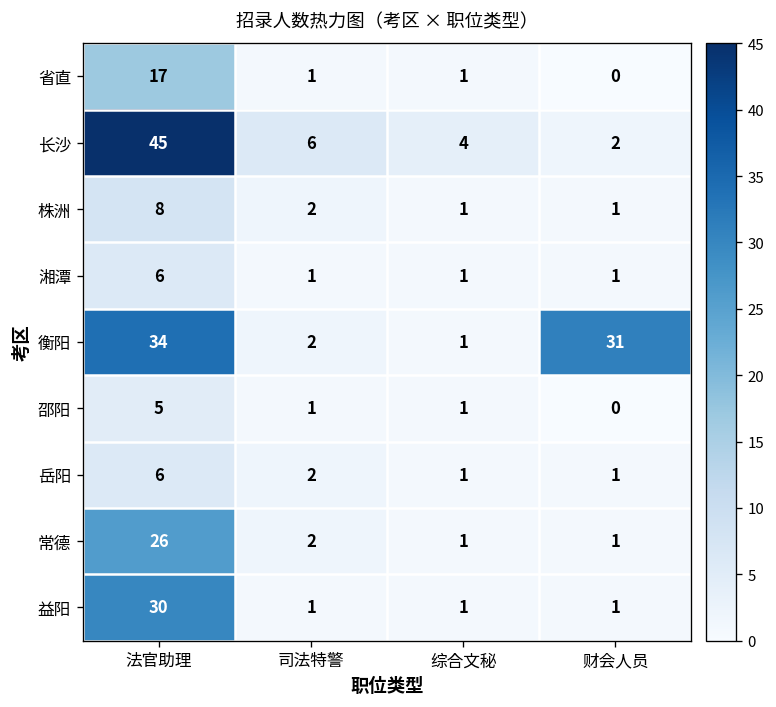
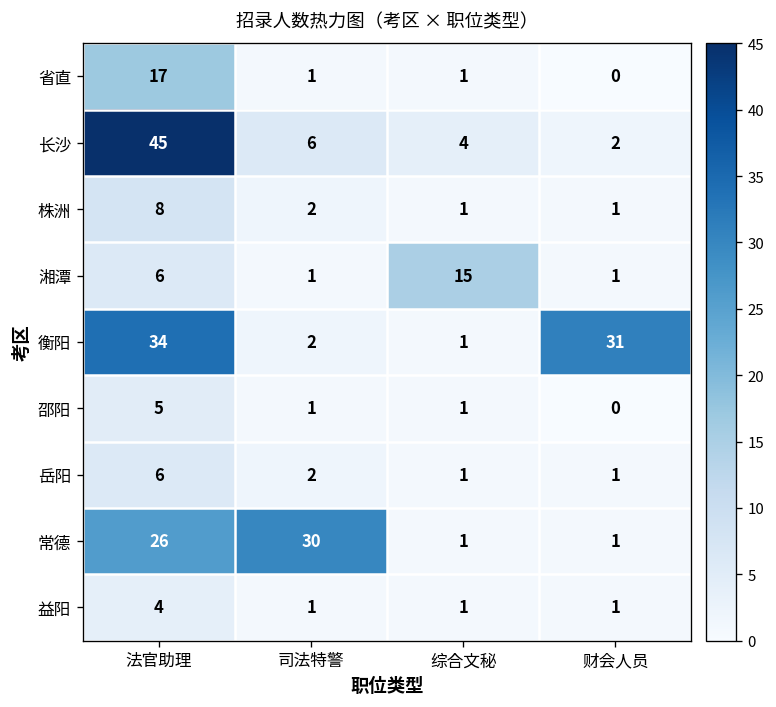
湘潭, 综合文秘: 1 -> 15
常德, 司法特警: 2 -> 30
益阳, 法官助理: 30 -> 4
